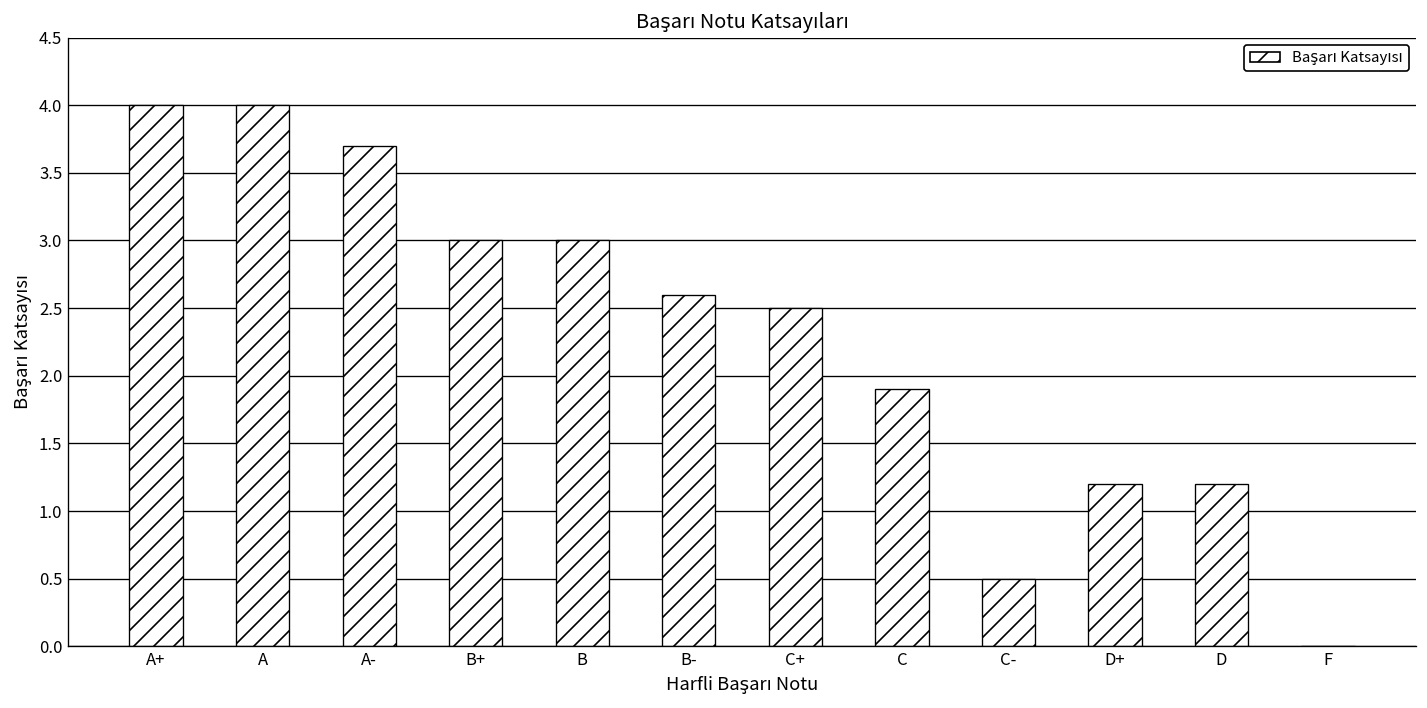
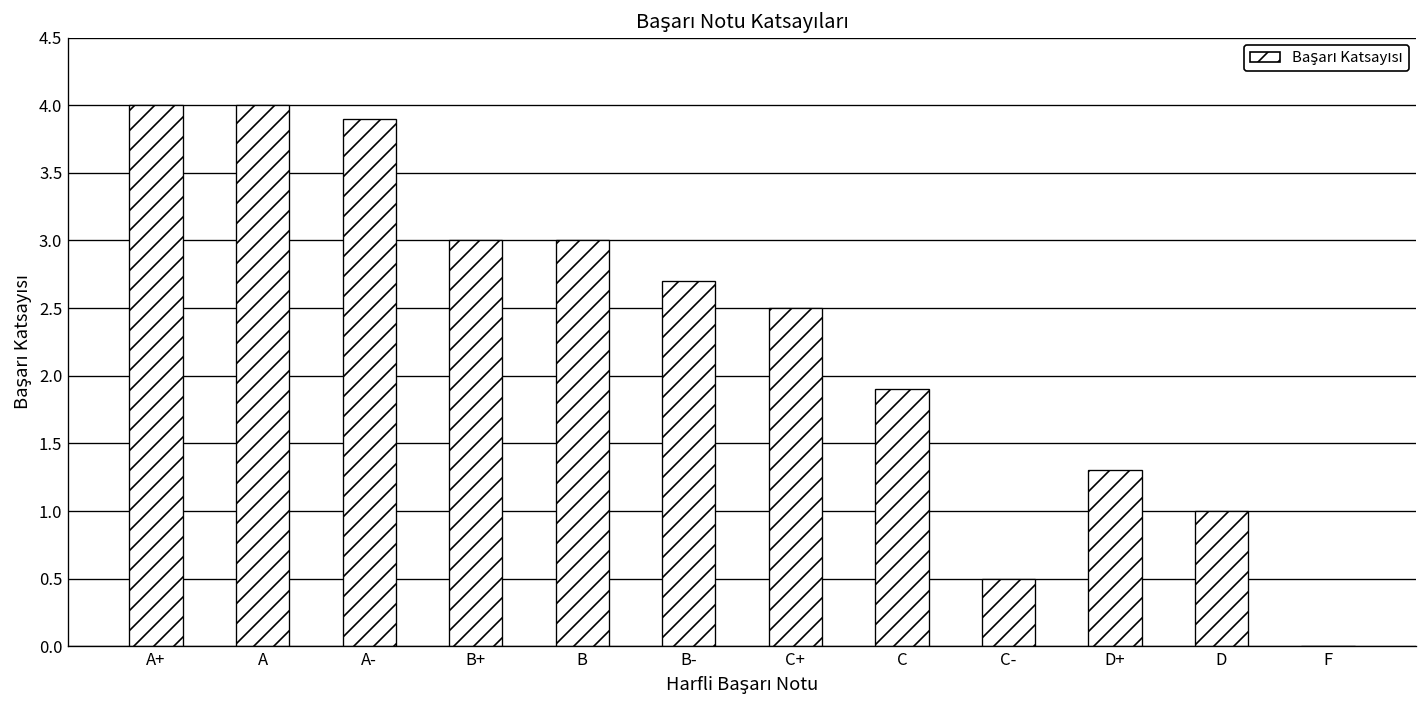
A-: 3.7 -> 3.9
B-: 2.6 -> 2.7
D+: 1.2 -> 1.3
D: 1.2 -> 1.0
